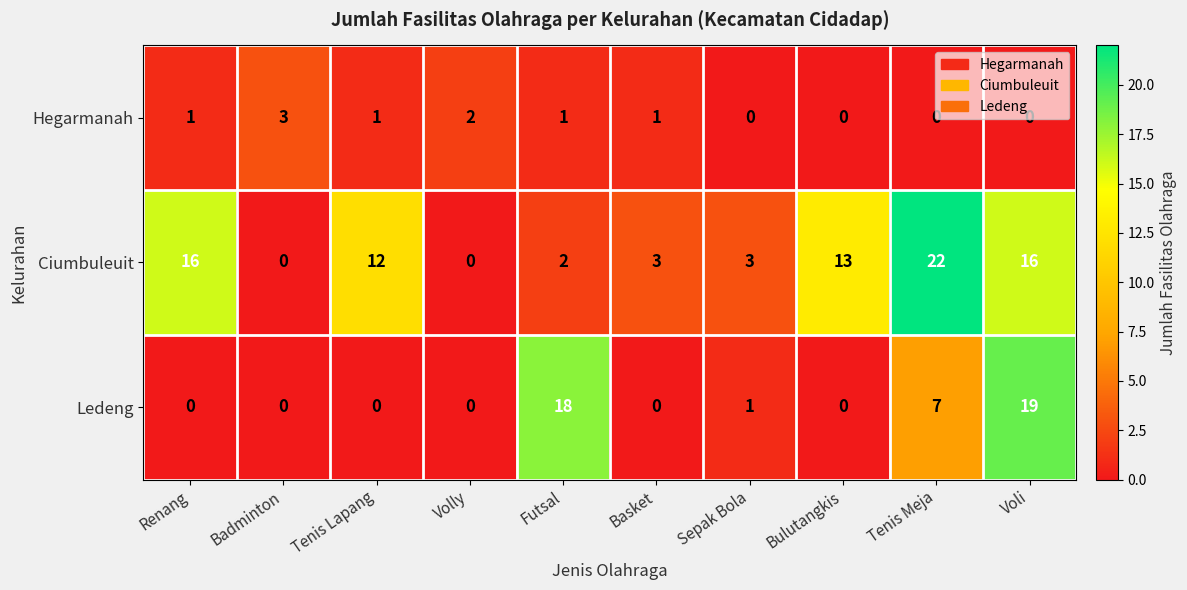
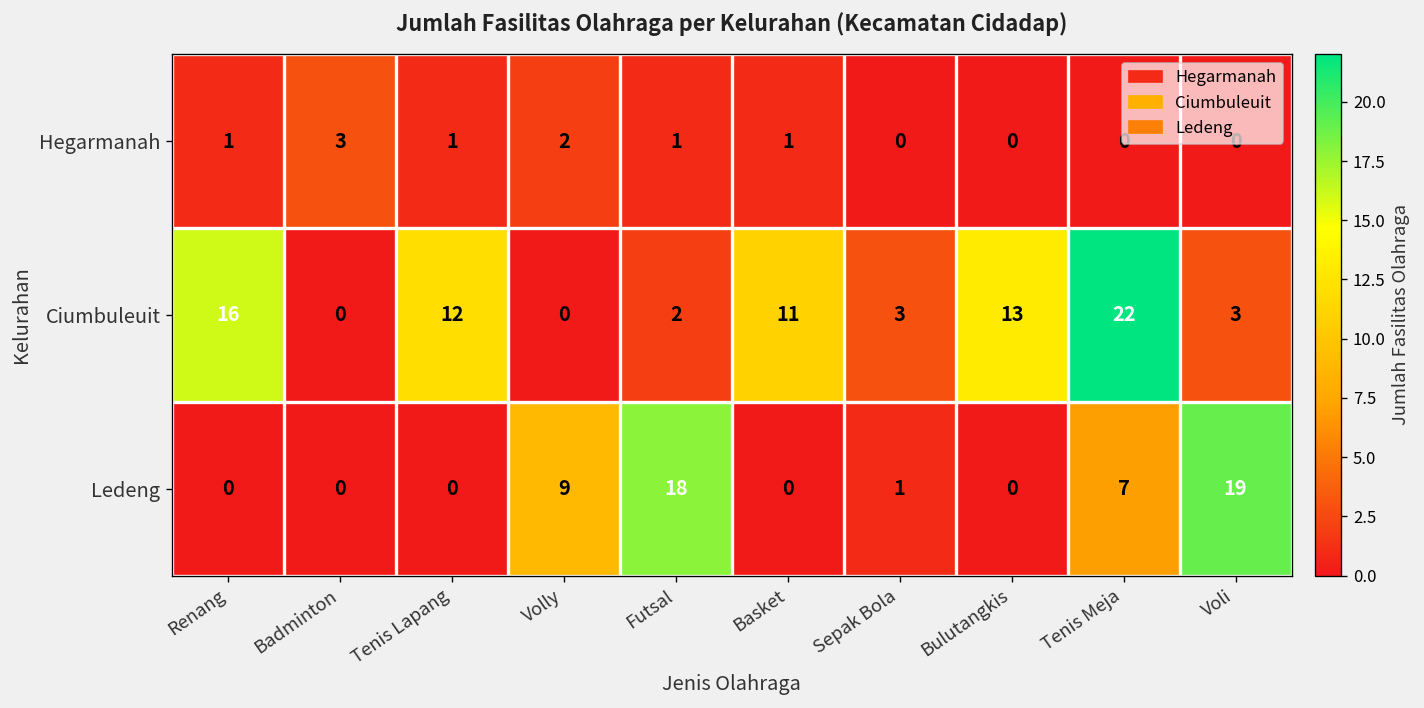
Ciumbuleuit, Basket: 3 -> 11
Ciumbuleuit, Voli: 16 -> 3
Ledeng, Volly: 0 -> 9
